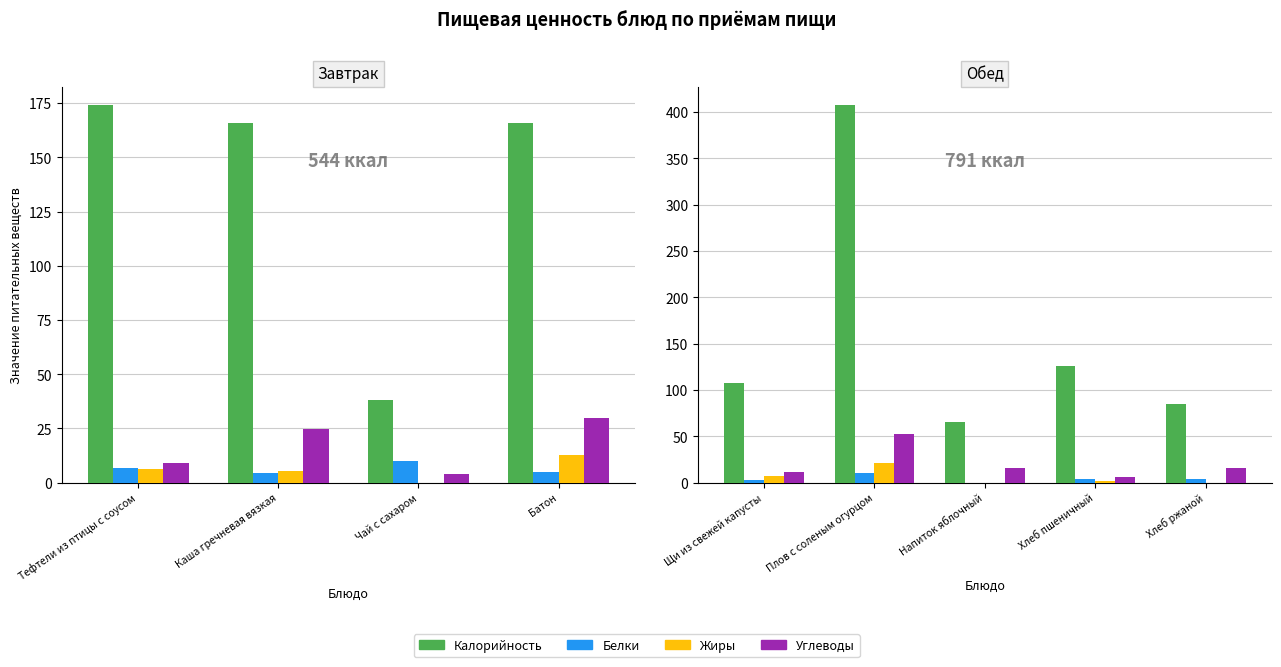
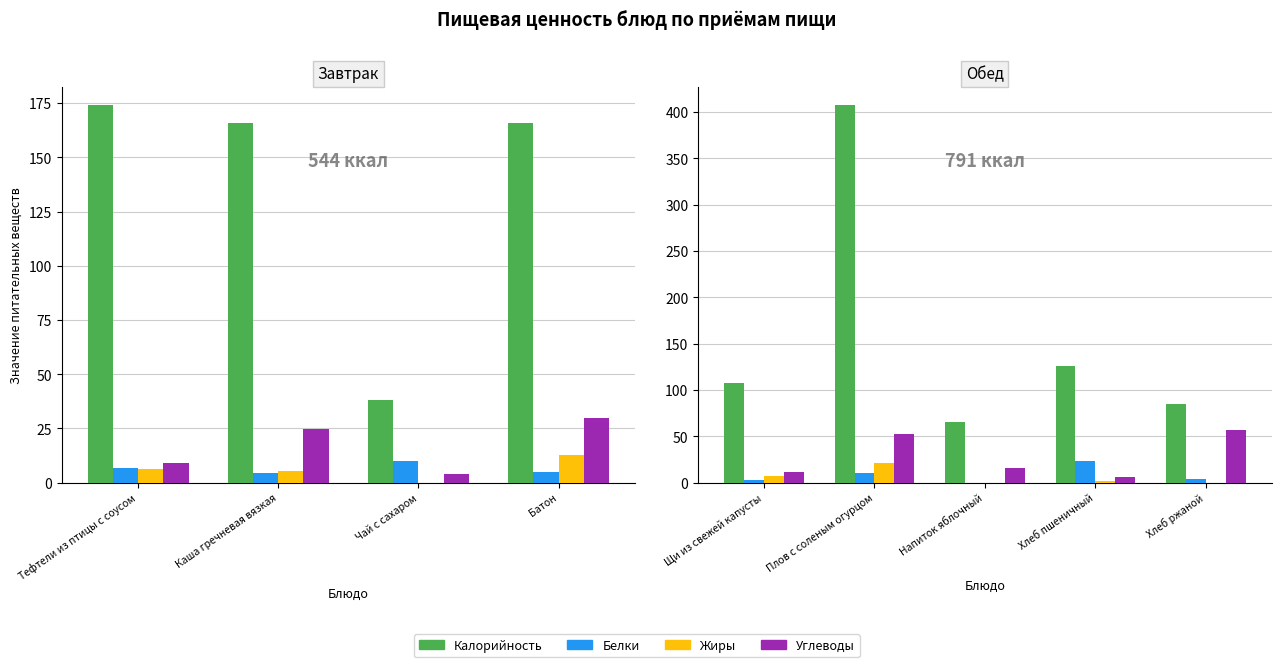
Обед, Белки, Хлеб пшеничный: 0 -> 20
Обед, Углеводы, Хлеб ржаной: 20 -> 60
